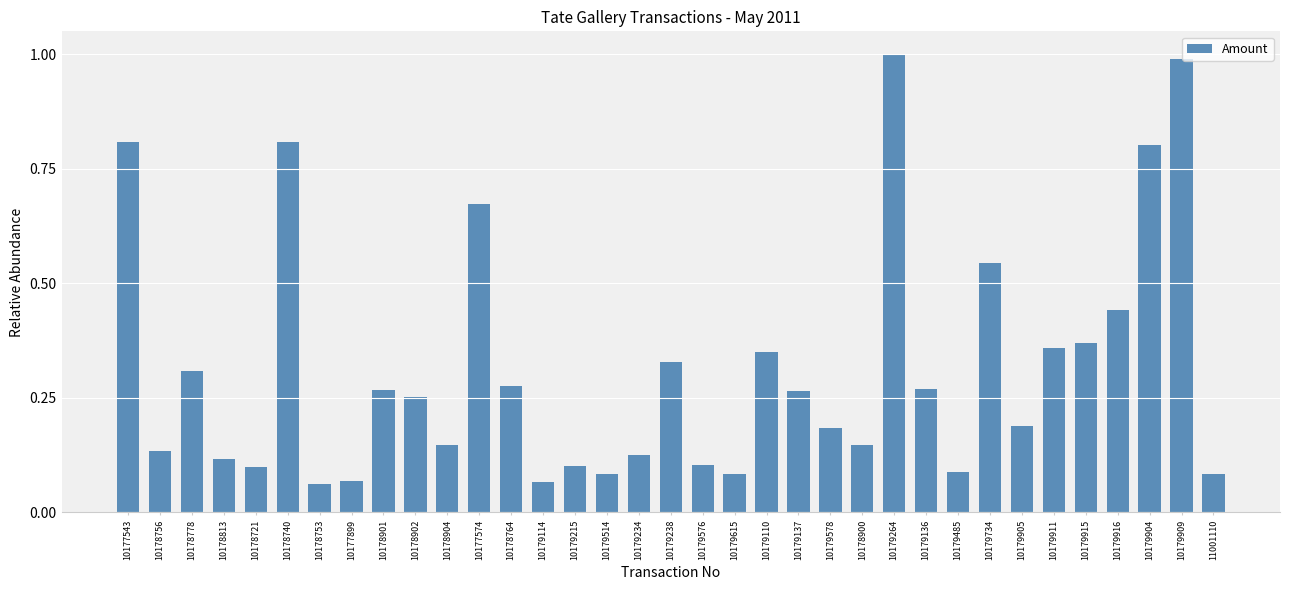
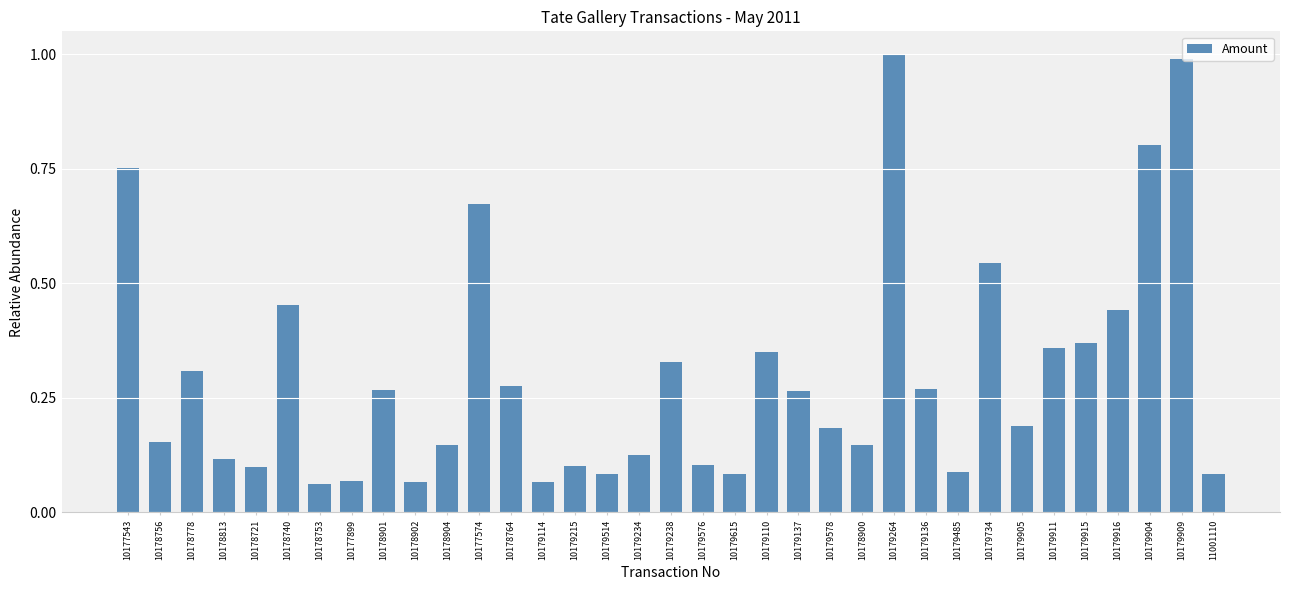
10177543: 0.81 -> 0.75
10178756: 0.13 -> 0.15
10178740: 0.81 -> 0.45
10178902: 0.25 -> 0.07
